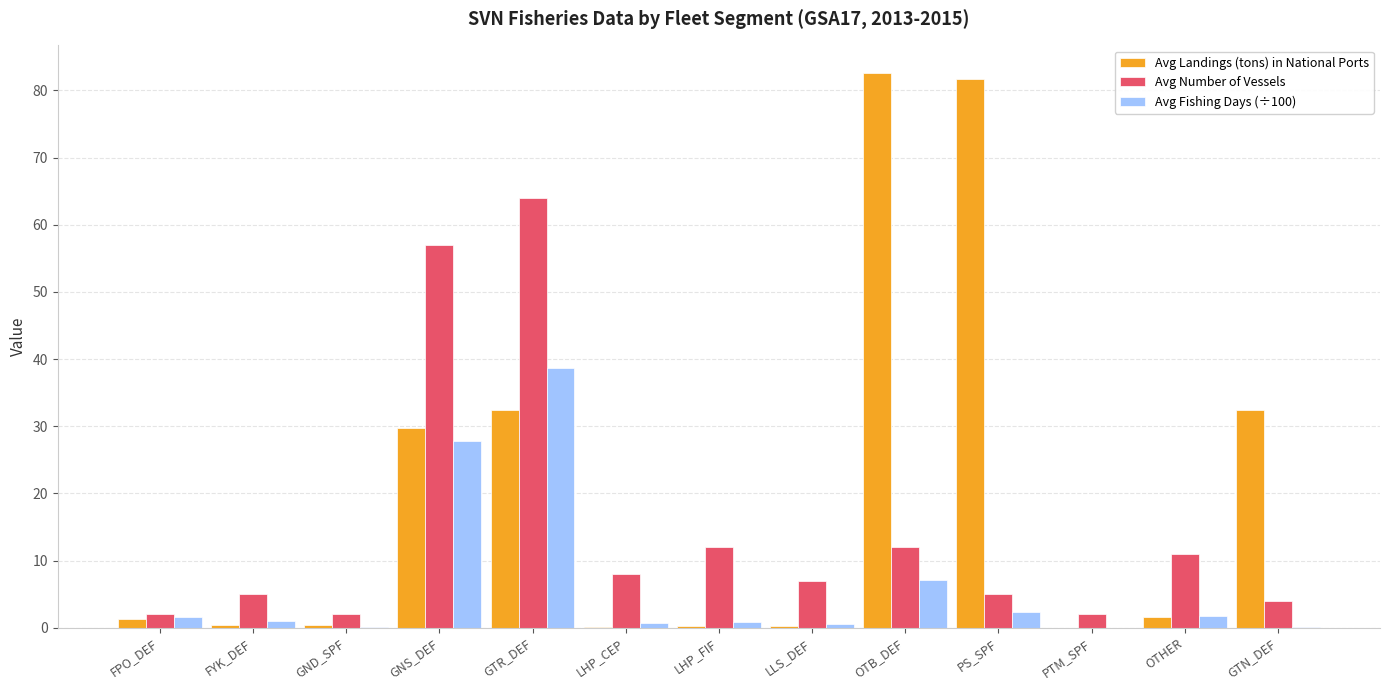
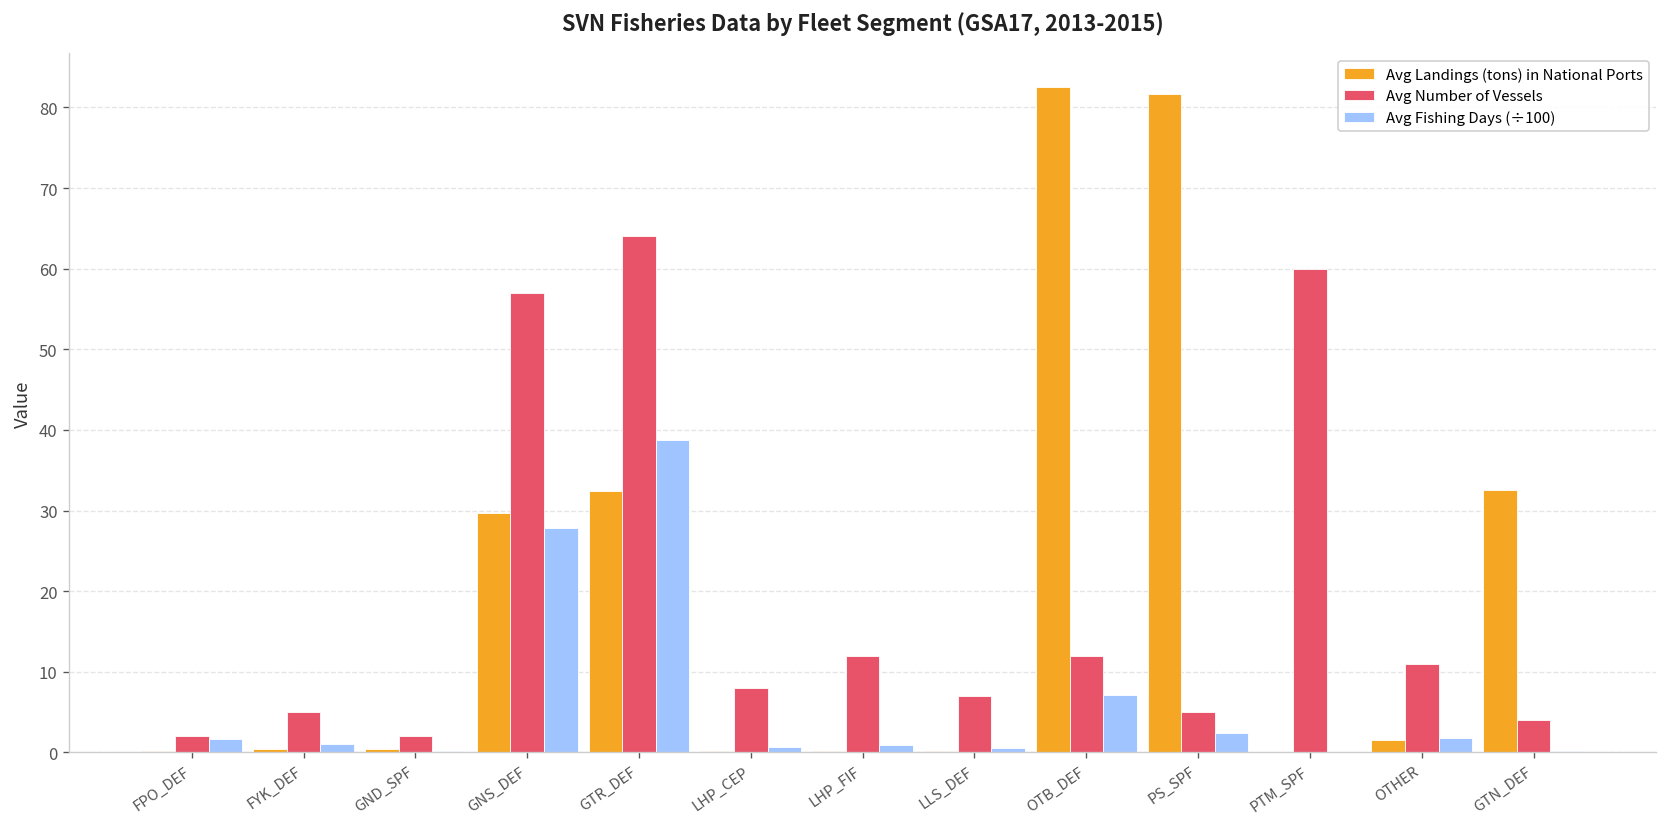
Avg Landings (tons) in National Ports, FPO_DEF: 1 -> 0
Avg Number of Vessels, PTM_SPF: 2 -> 60
